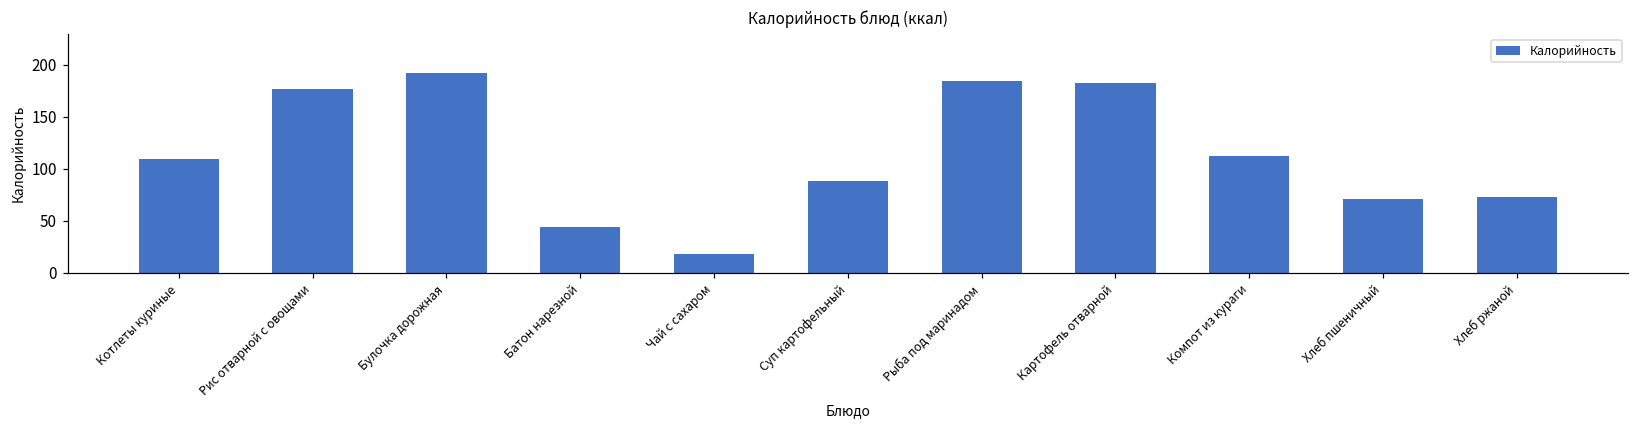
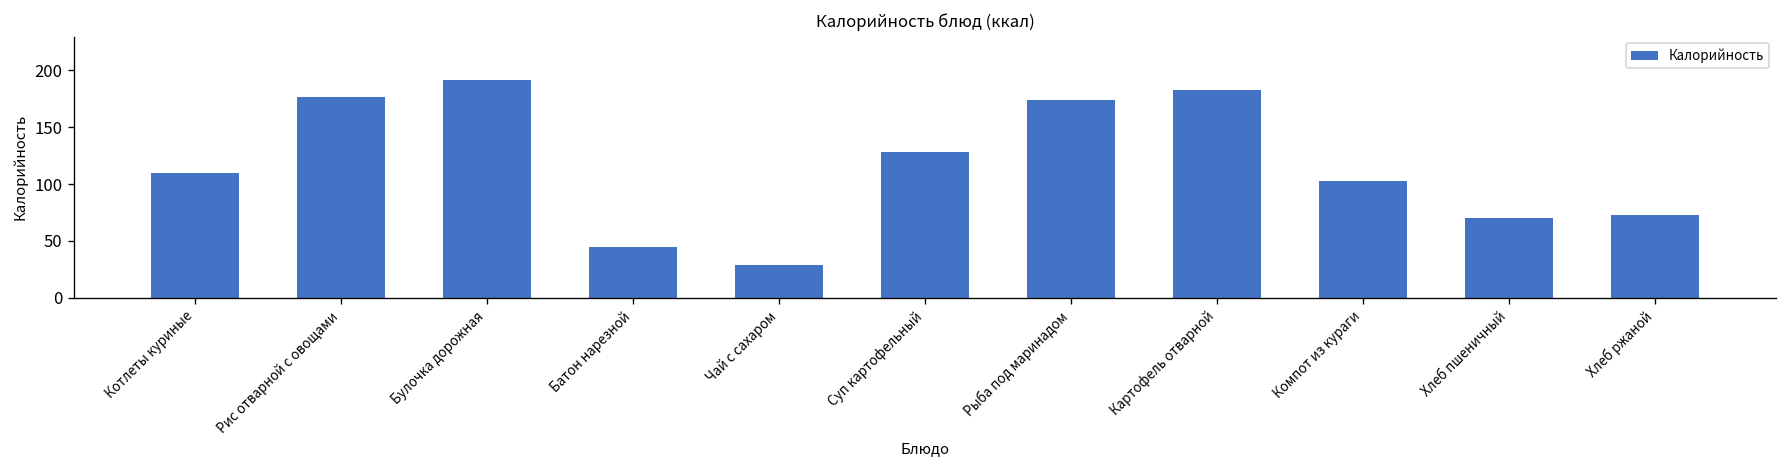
Чай с сахаром: 20 -> 30
Суп картофельный: 90 -> 130
Рыба под маринадом: 180 -> 170
Компот из кураги: 110 -> 100
